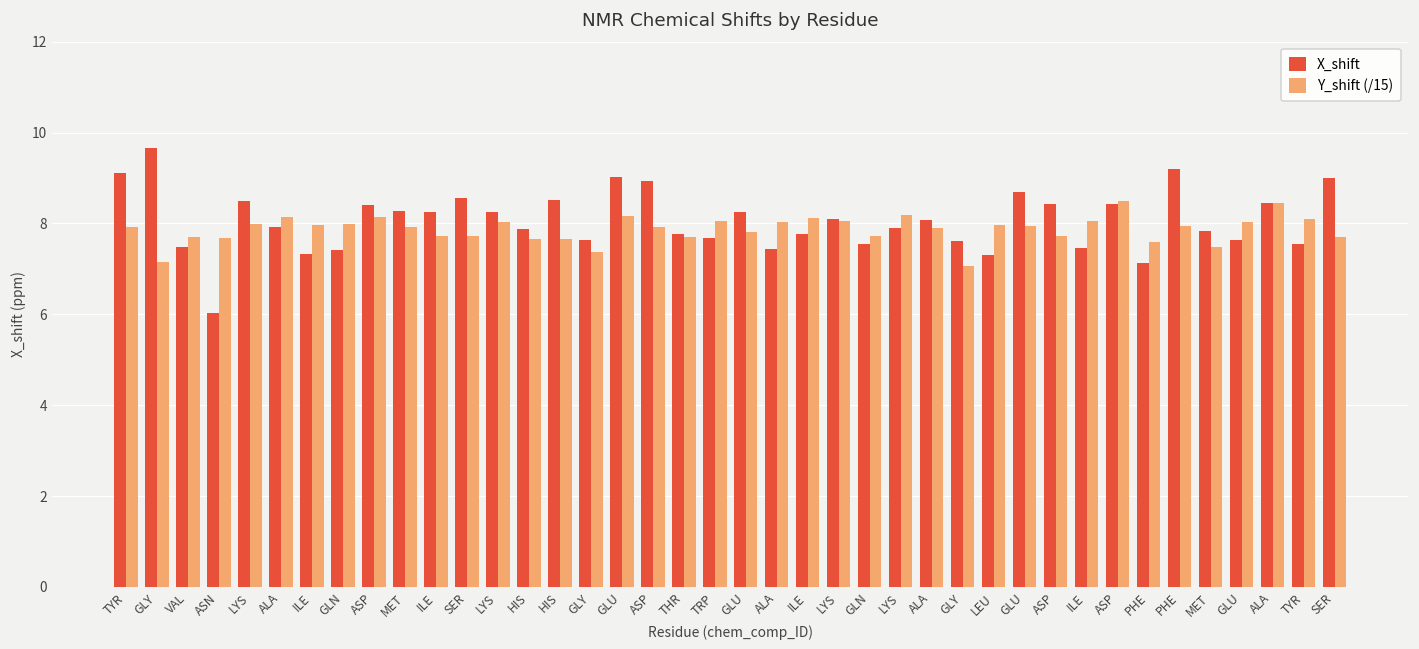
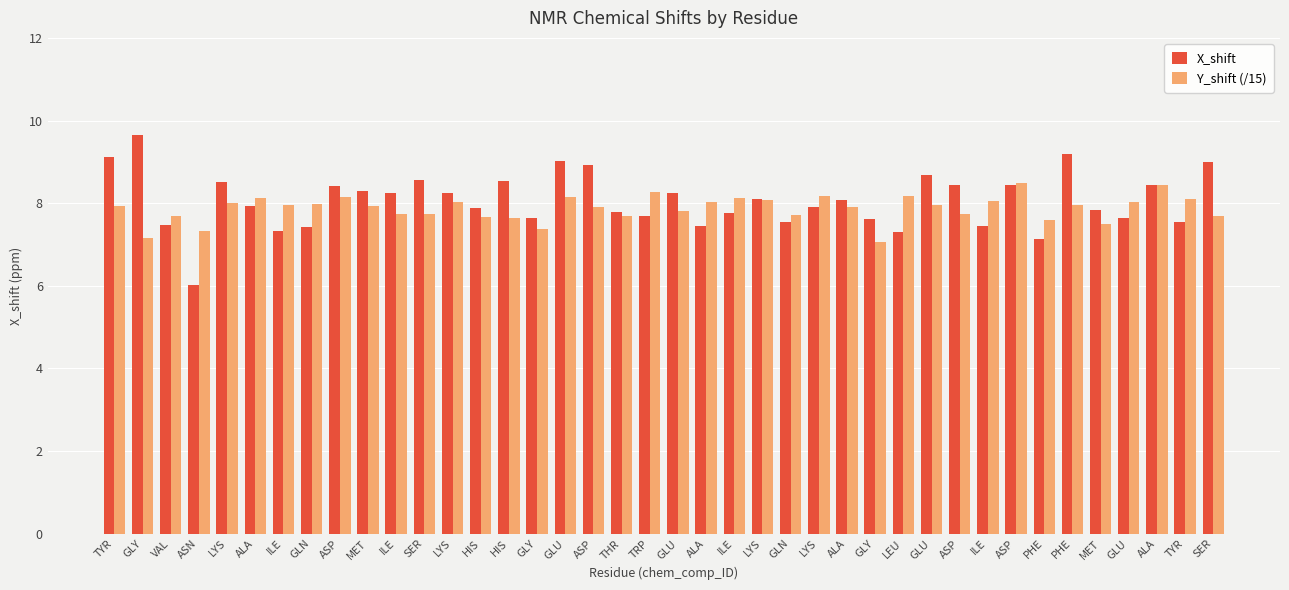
Y_shift (/15), ASN: 7.7 -> 7.3
Y_shift (/15), TRP: 8.1 -> 8.3
Y_shift (/15), LEU: 8.0 -> 8.2
